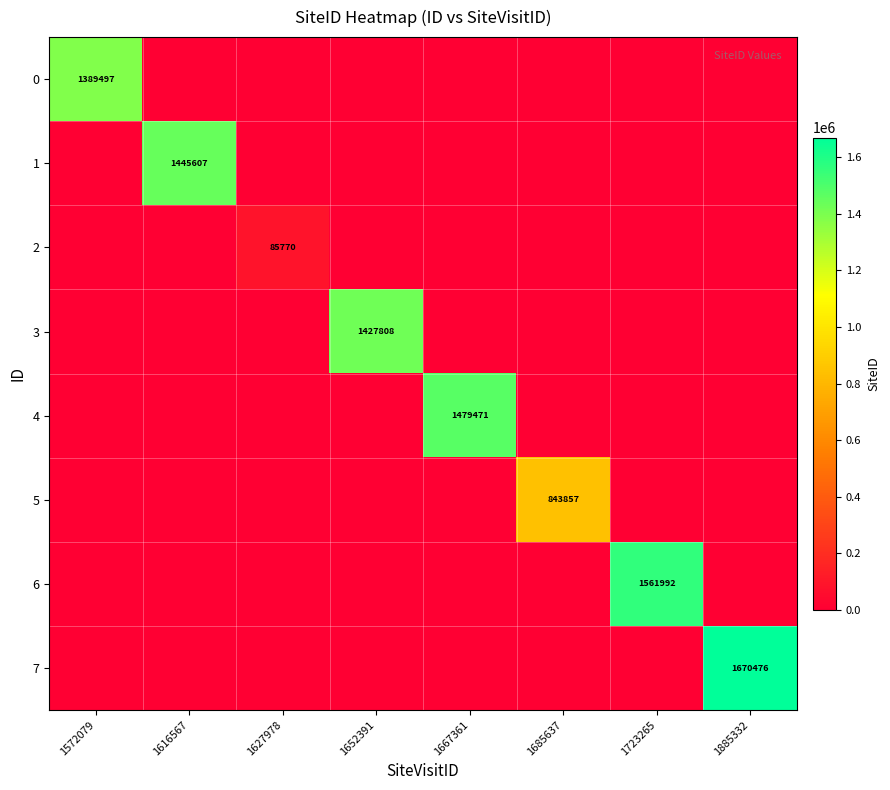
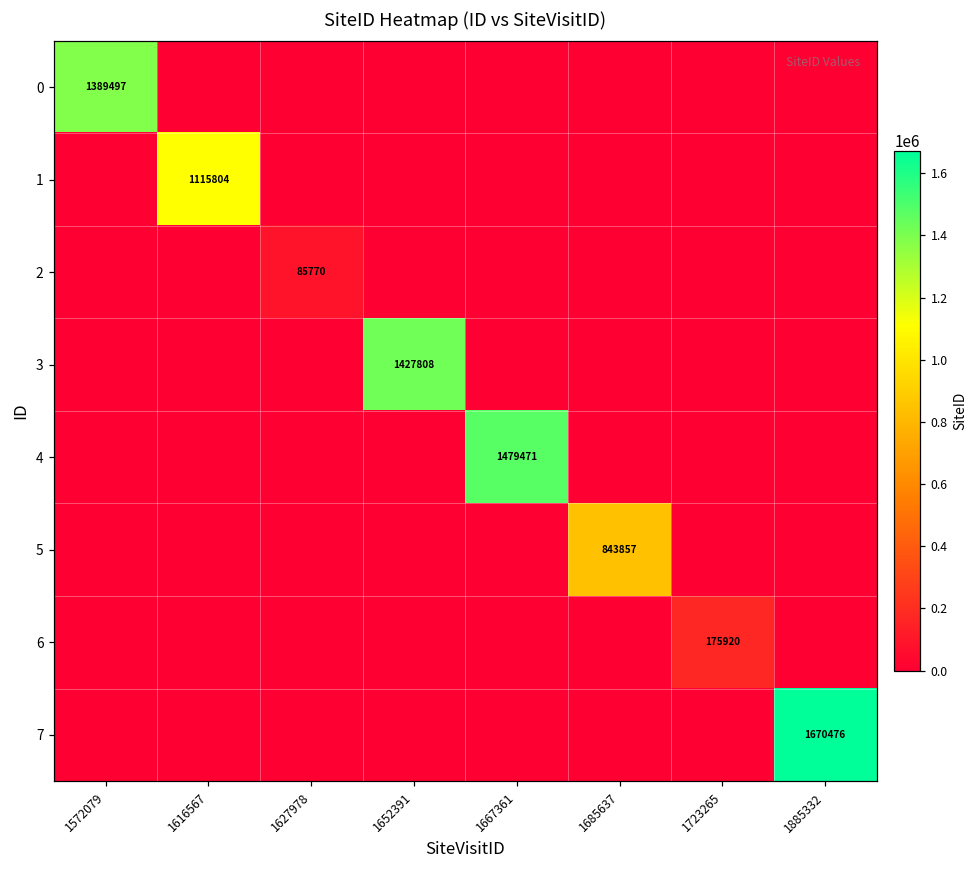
1, 1616567: 1445607 -> 1115804
6, 1723265: 1561992 -> 175920
